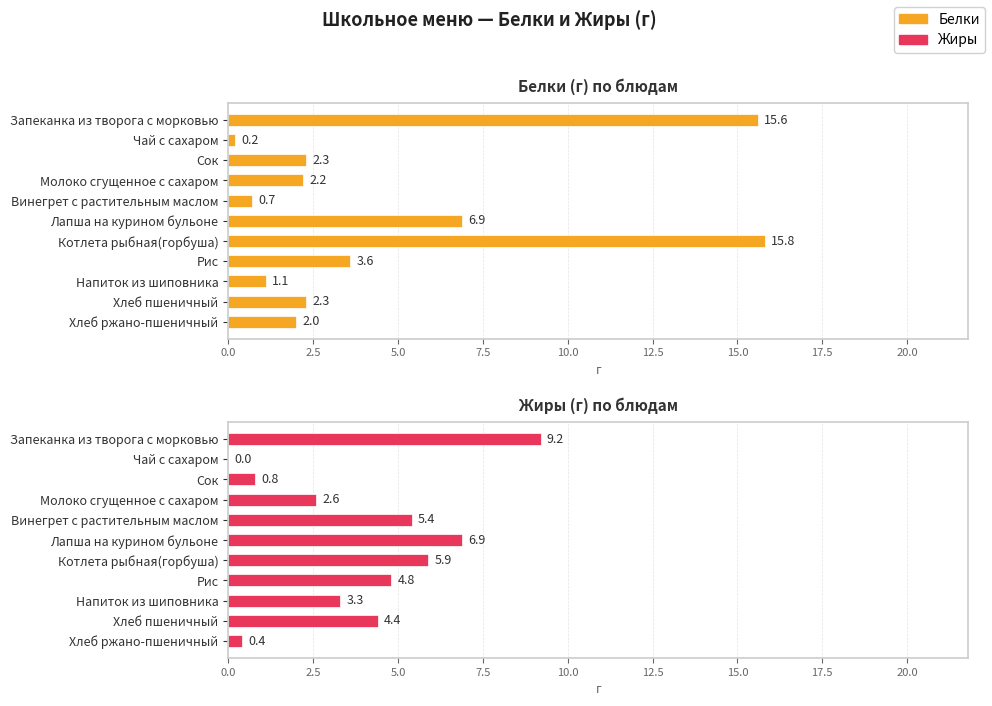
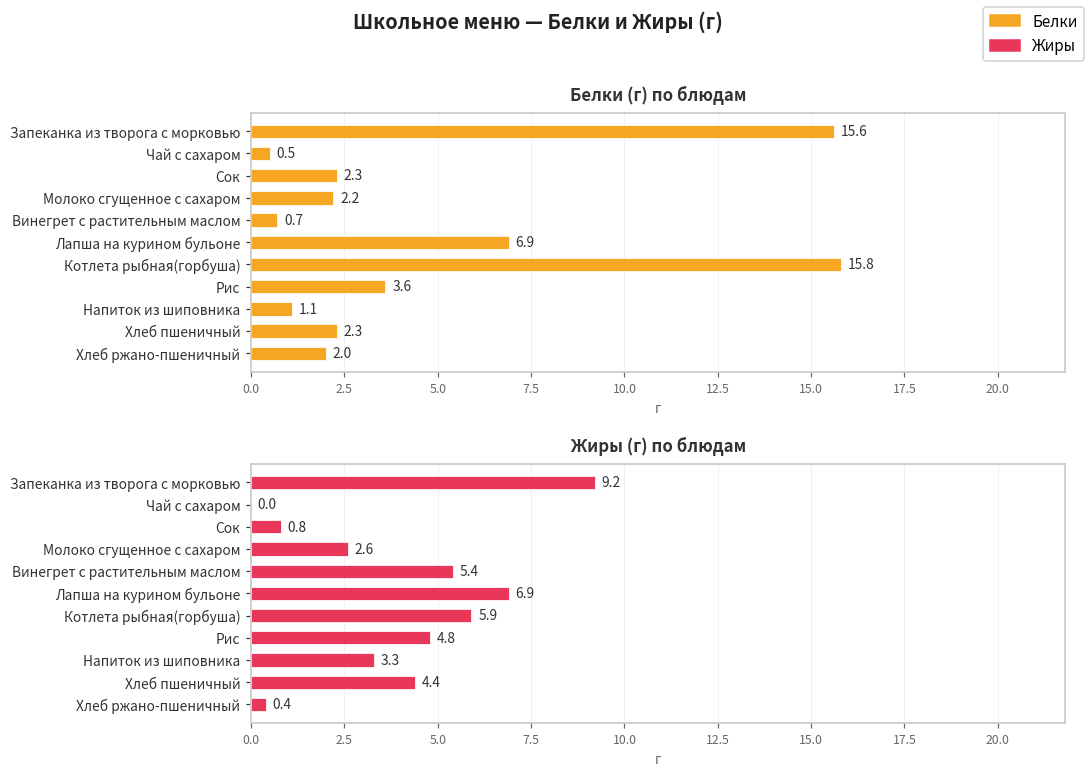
Белки (г) по блюдам, Чай с сахаром: 0.2 -> 0.5
